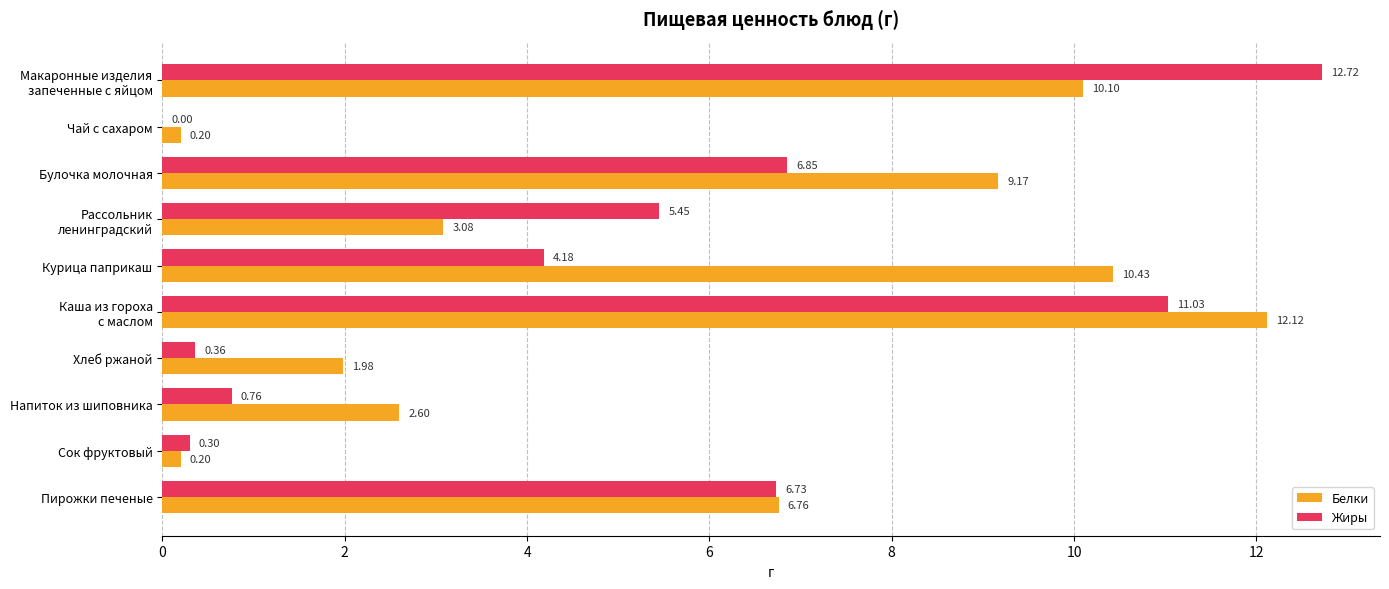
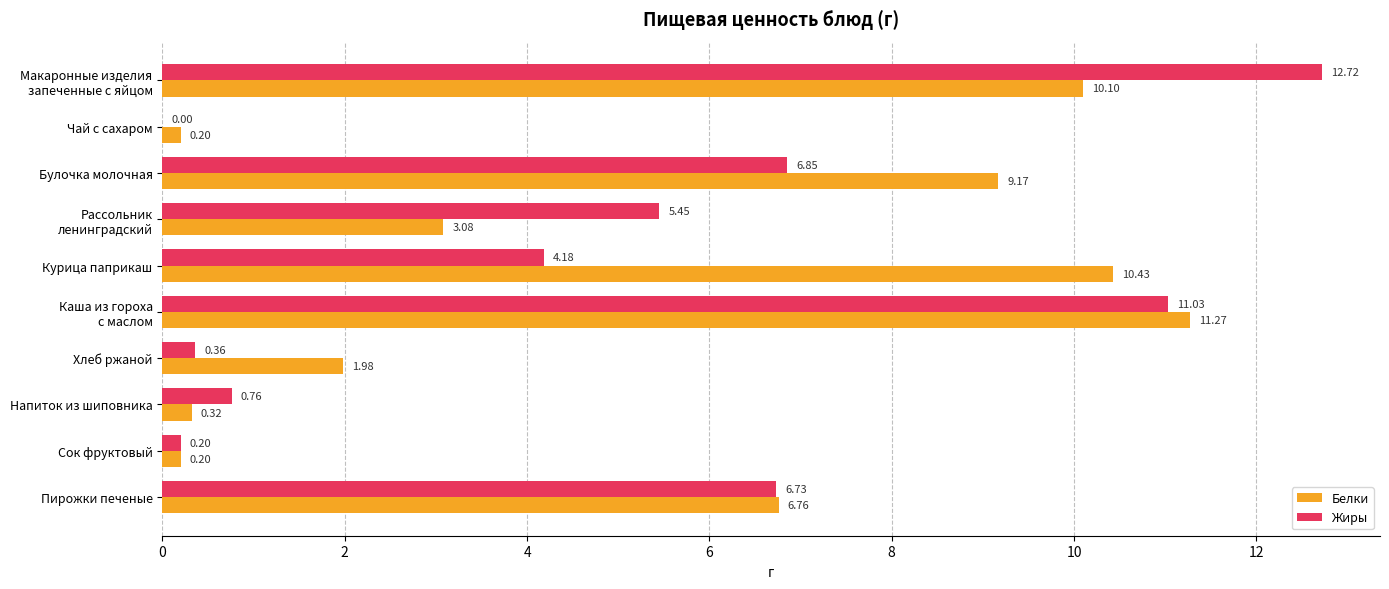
Белки, Каша из гороха с маслом: 12.12 -> 11.27
Белки, Напиток из шиповника: 2.60 -> 0.32
Жиры, Сок фруктовый: 0.30 -> 0.20
